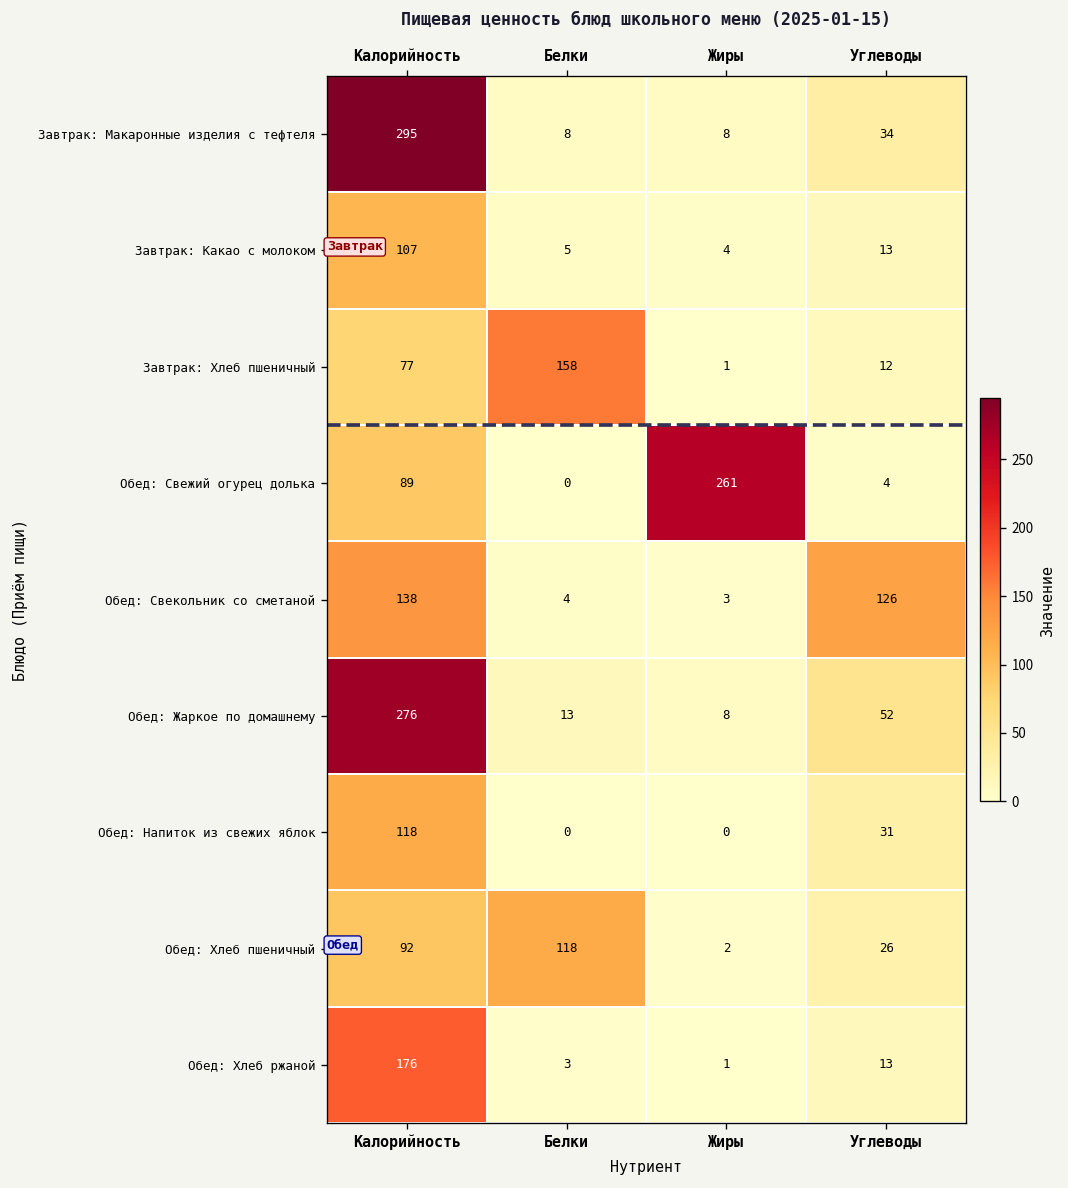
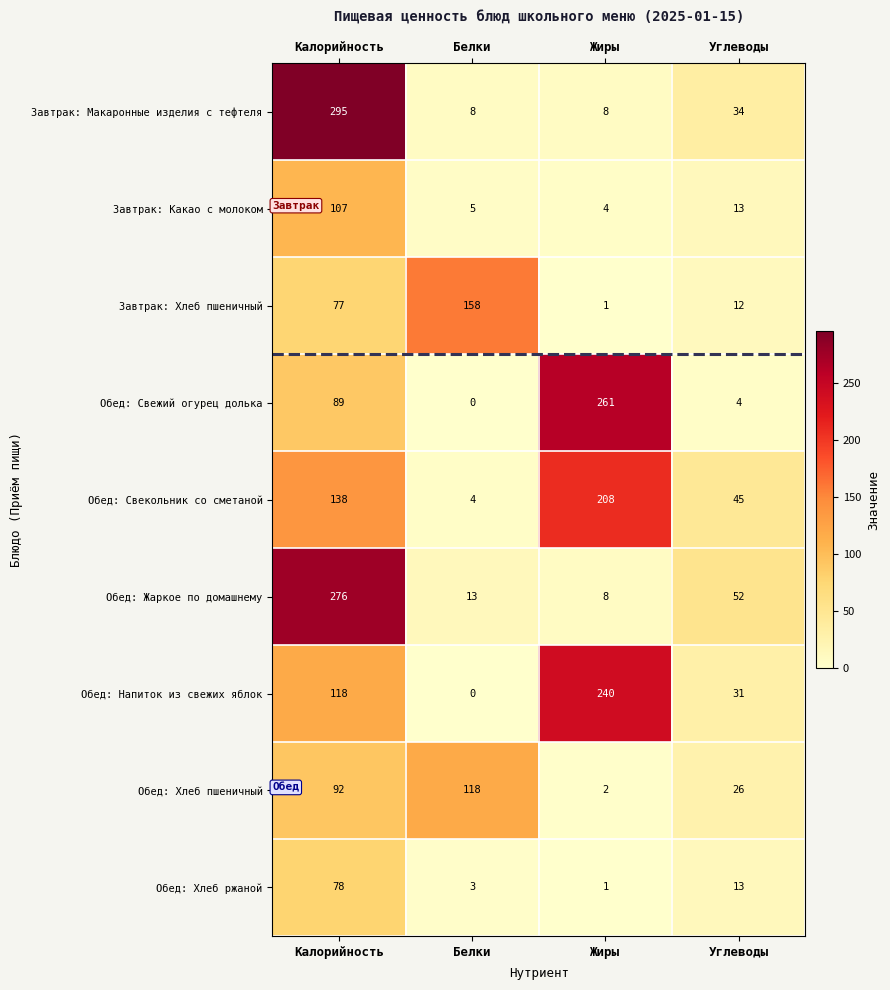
Обед: Свекольник со сметаной, Жиры: 3 -> 208
Обед: Свекольник со сметаной, Углеводы: 126 -> 45
Обед: Напиток из свежих яблок, Жиры: 0 -> 240
Обед: Хлеб ржаной, Калорийность: 176 -> 78
